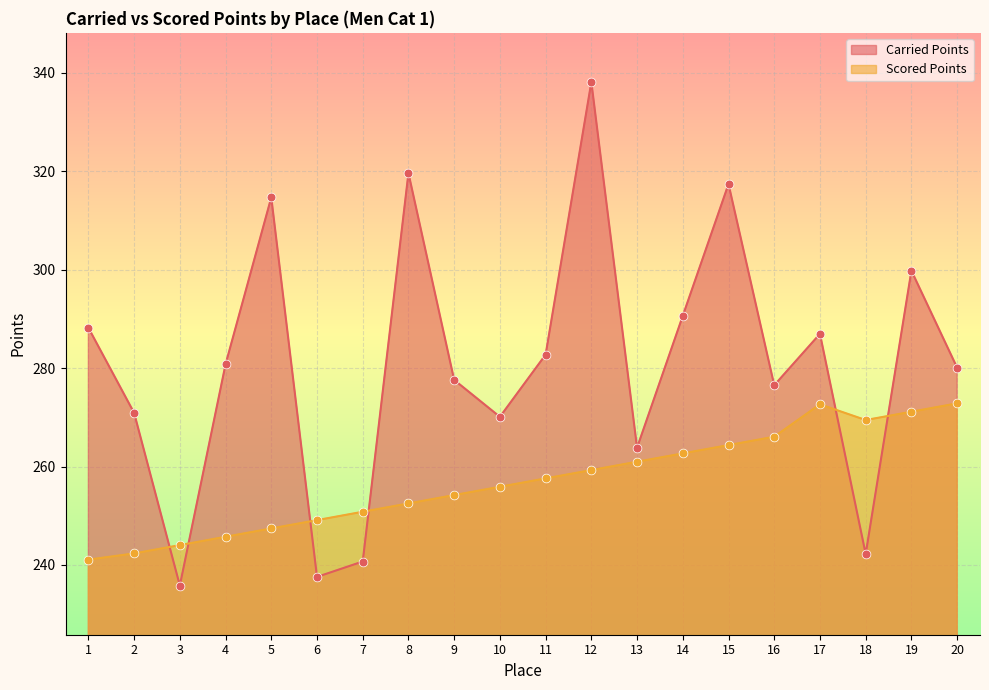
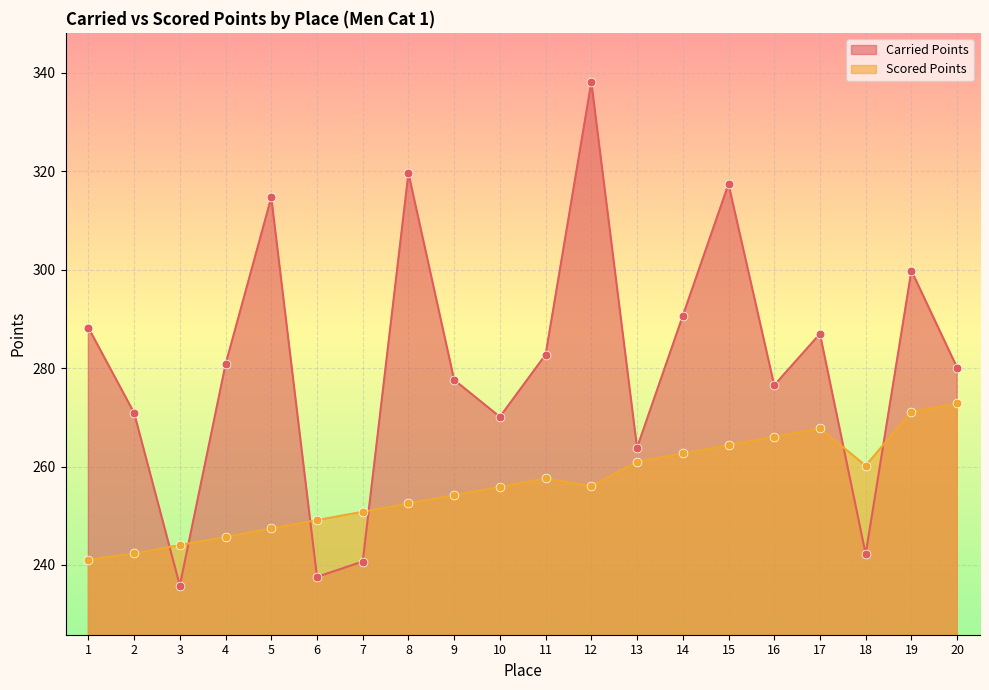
Scored Points, 12: 259 -> 256
Scored Points, 17: 273 -> 268
Scored Points, 18: 269 -> 260
